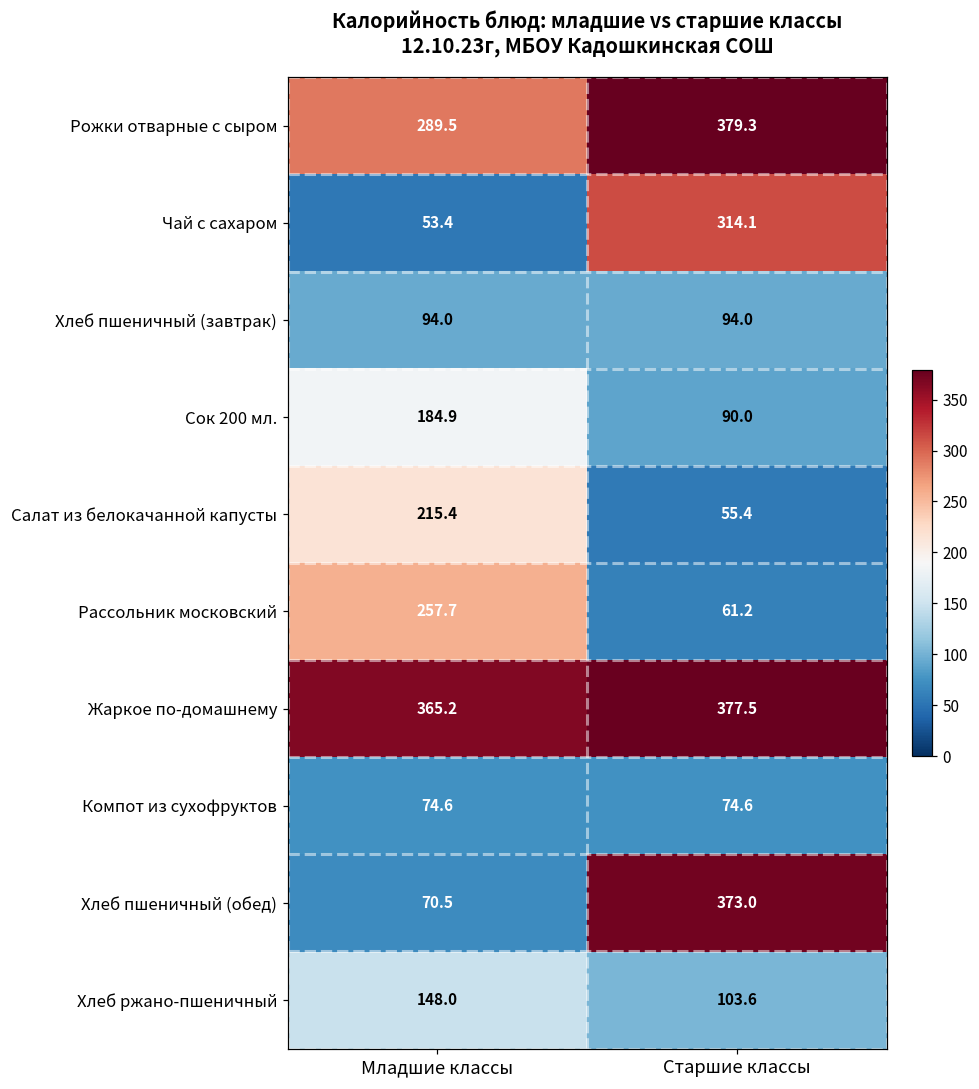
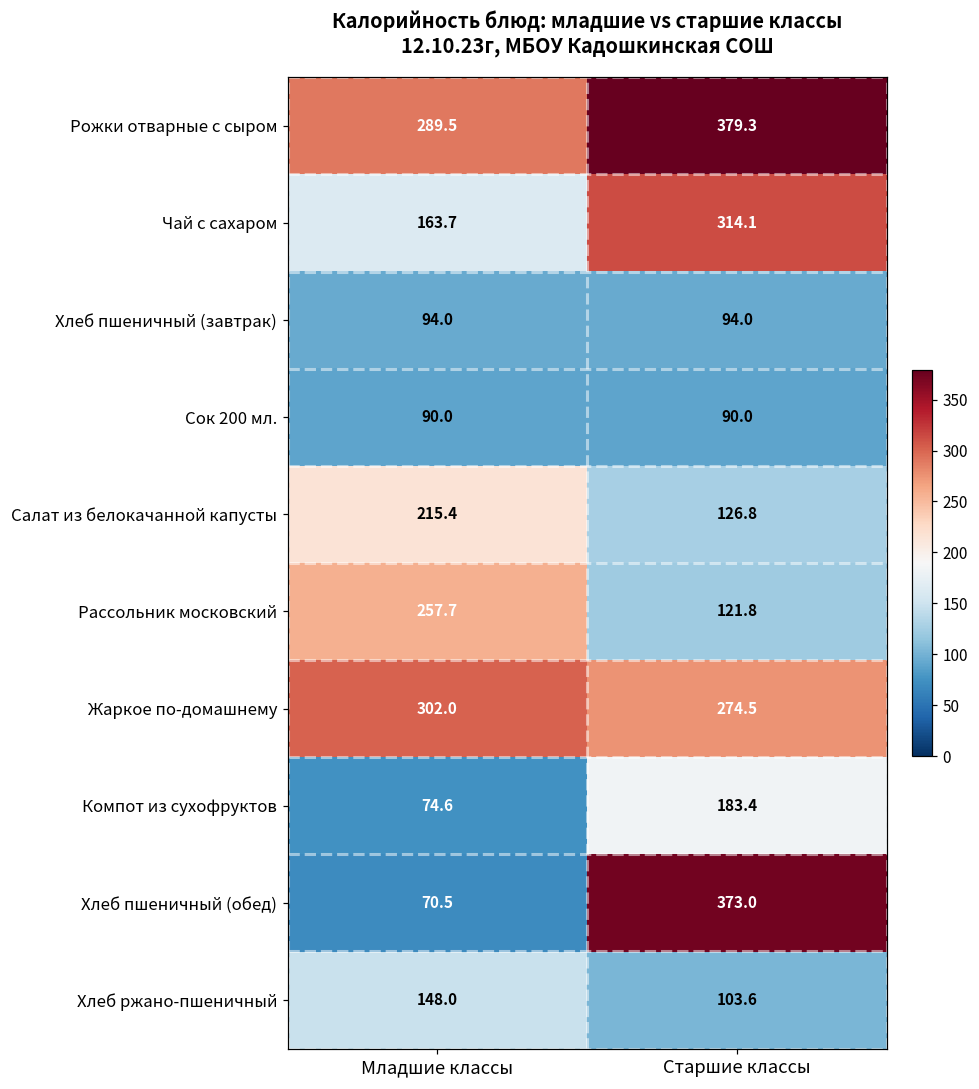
Чай с сахаром, Младшие классы: 53.4 -> 163.7
Сок 200 мл., Младшие классы: 184.9 -> 90.0
Салат из белокачанной капусты, Старшие классы: 55.4 -> 126.8
Рассольник московский, Старшие классы: 61.2 -> 121.8
Жаркое по-домашнему, Младшие классы: 365.2 -> 302.0
Жаркое по-домашнему, Старшие классы: 377.5 -> 274.5
Компот из сухофруктов, Старшие классы: 74.6 -> 183.4
